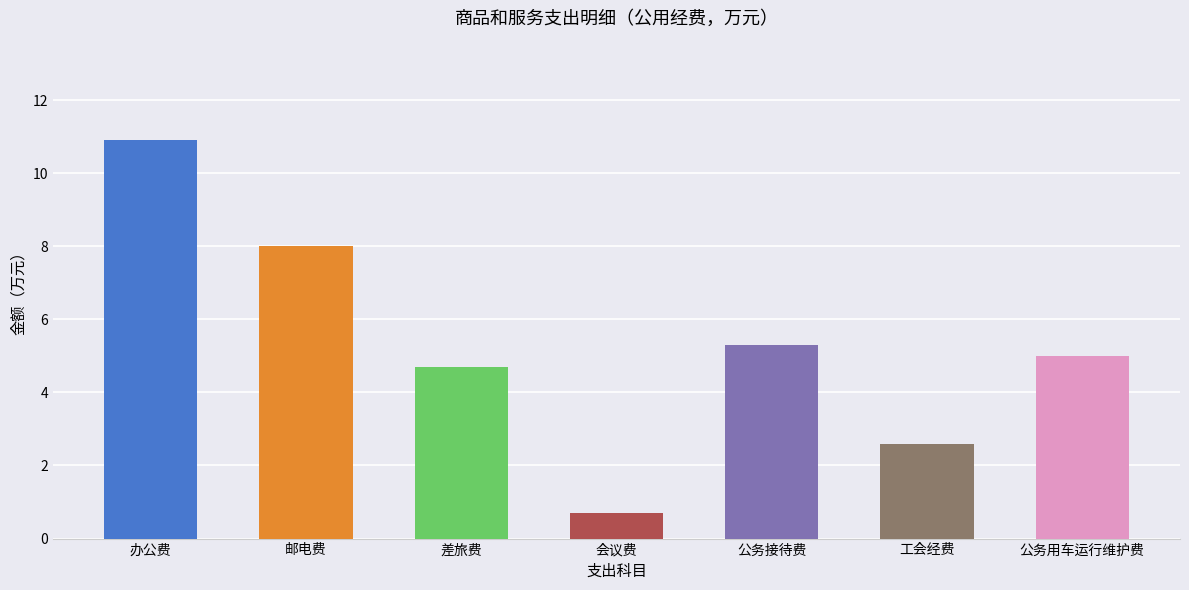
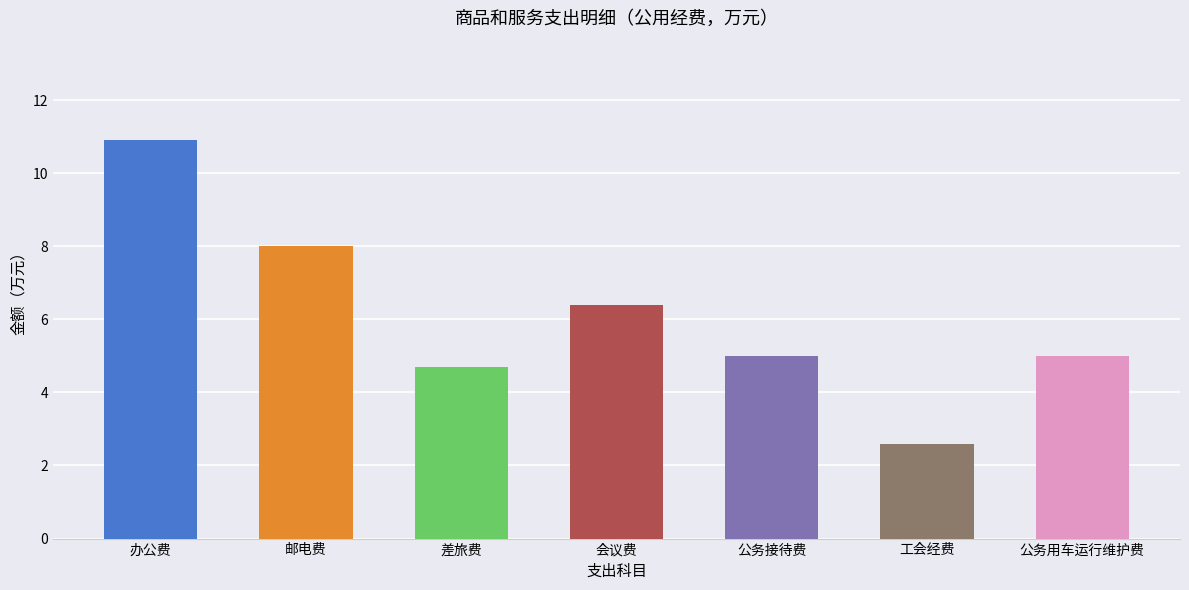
会议费: 0.7 -> 6.4
公务接待费: 5.3 -> 5.0
